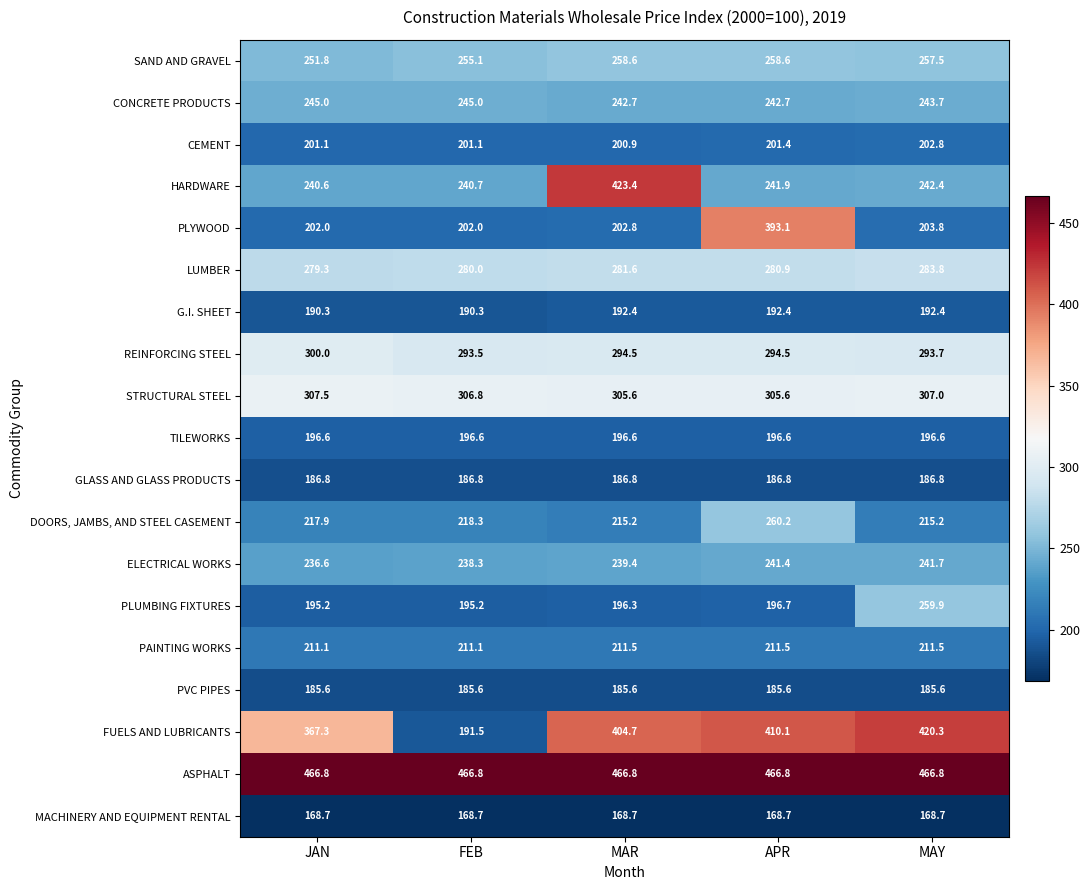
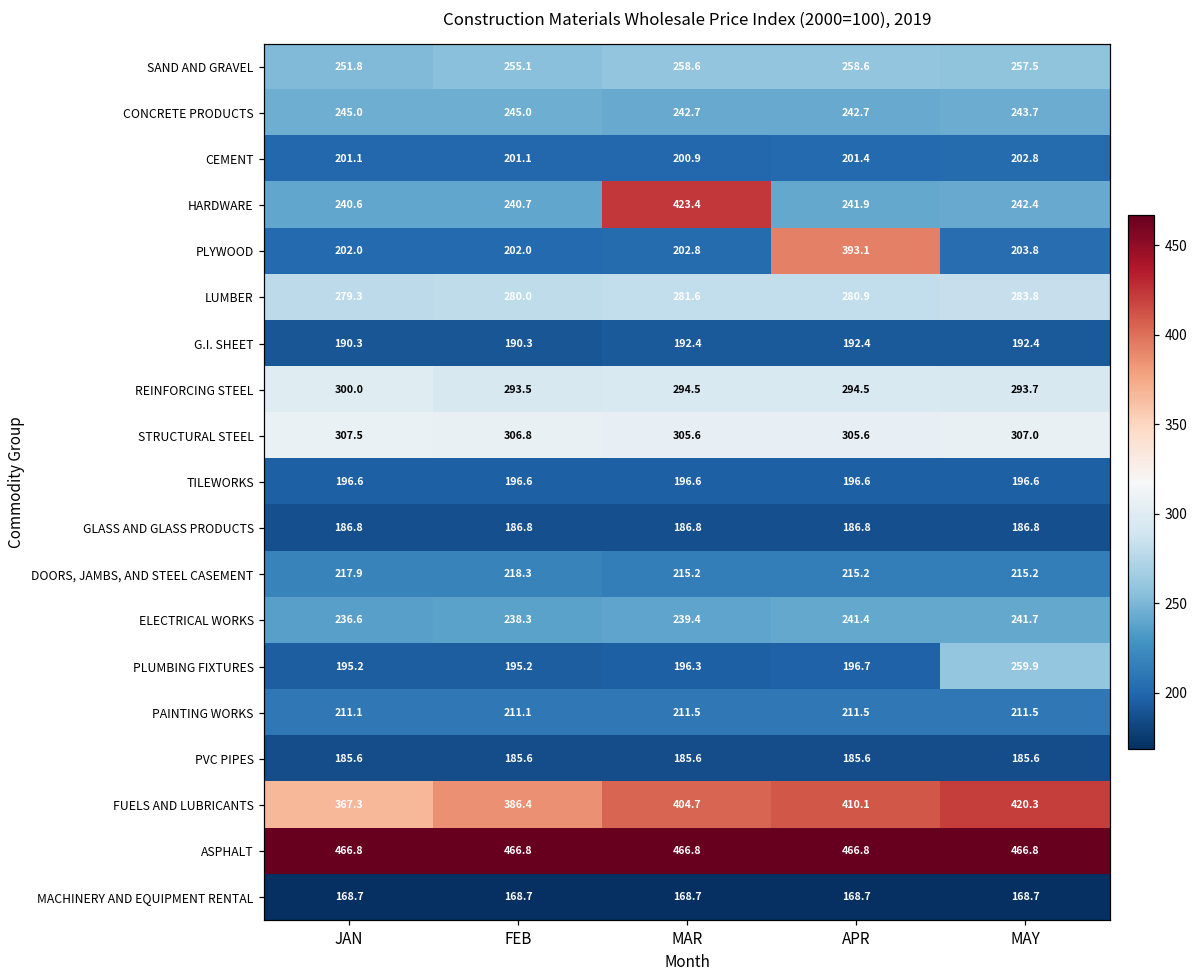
DOORS, JAMBS, AND STEEL CASEMENT, APR: 260.2 -> 215.2
FUELS AND LUBRICANTS, FEB: 191.5 -> 386.4
